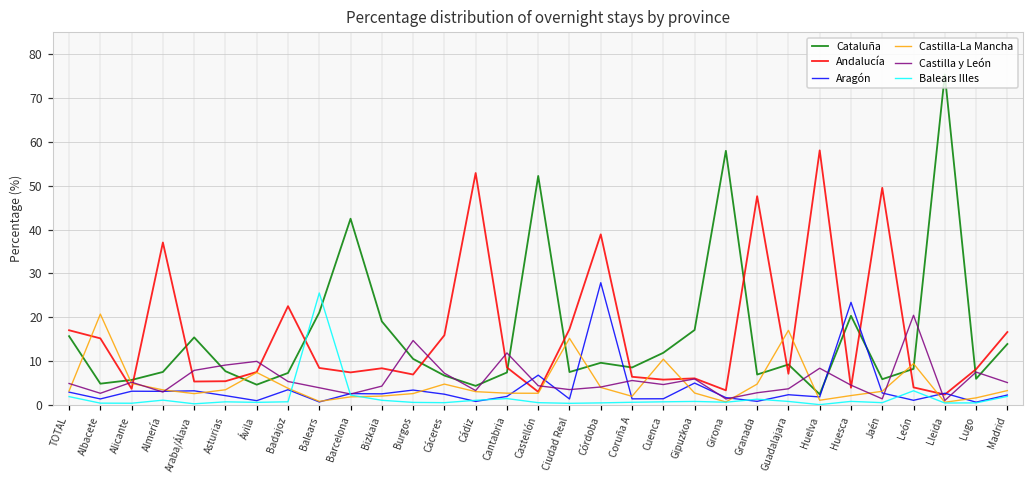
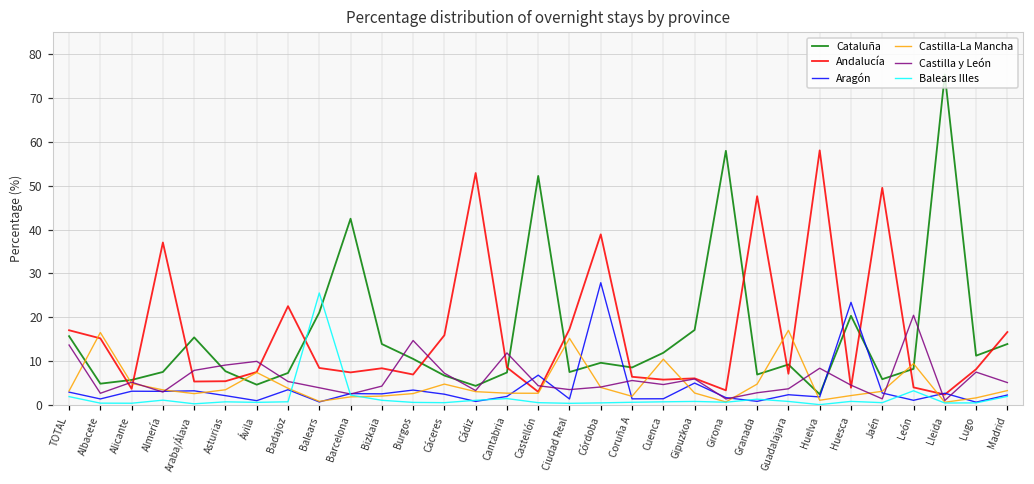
Castilla y León, TOTAL: 5 -> 14
Castilla-La Mancha, Albacete: 21 -> 17
Cataluña, Bizkaia: 19 -> 14
Cataluña, Lugo: 6 -> 11
